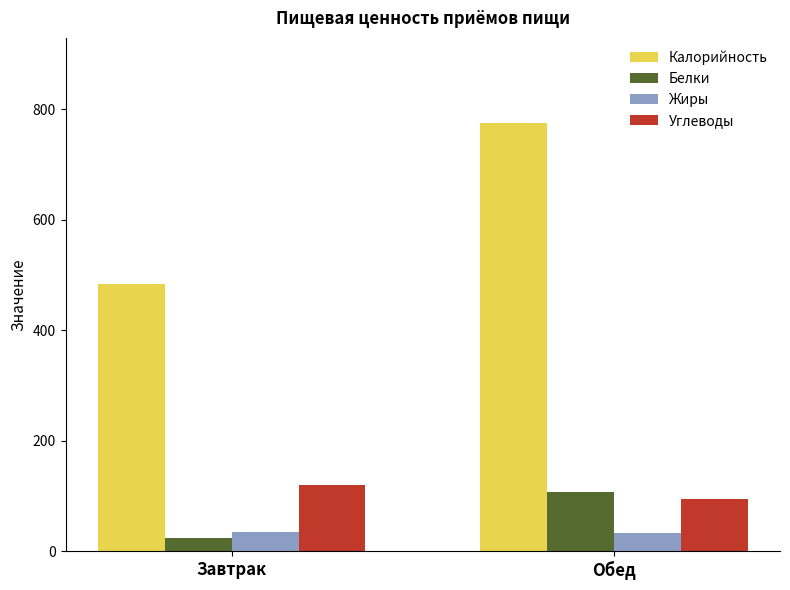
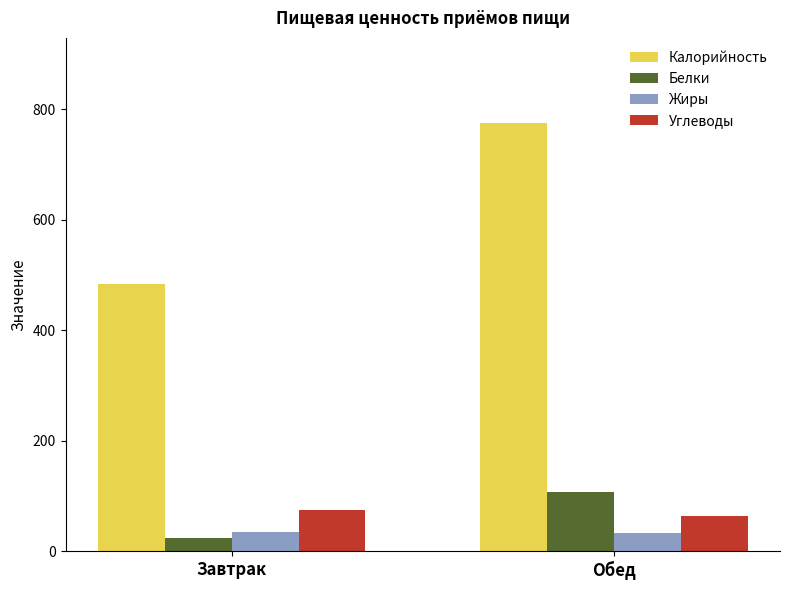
Углеводы, Завтрак: 120 -> 70
Углеводы, Обед: 100 -> 60
